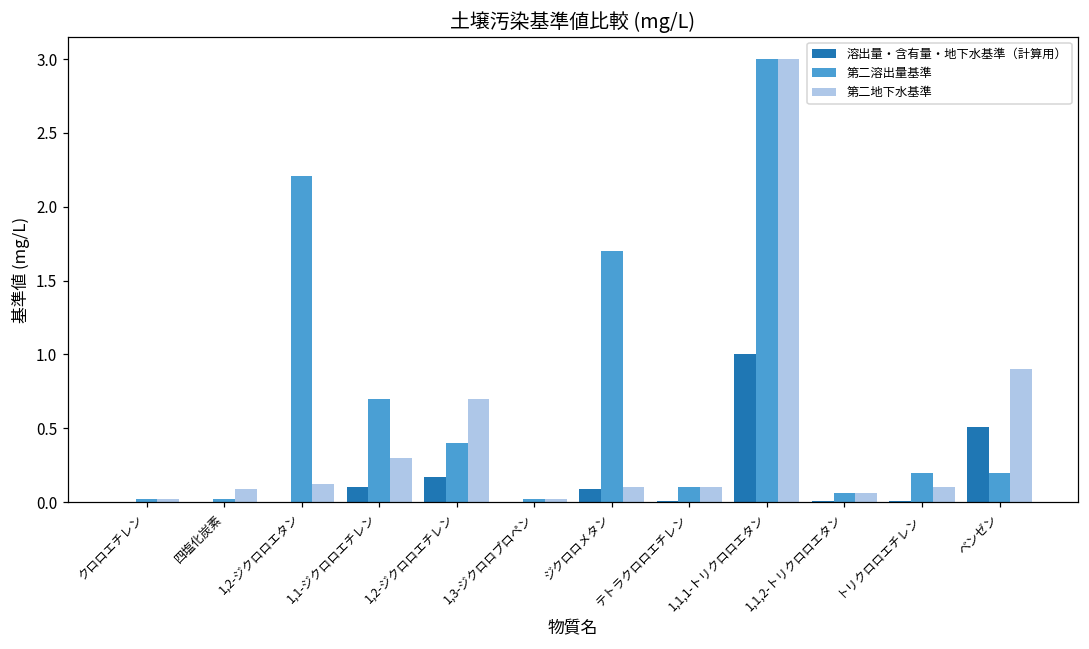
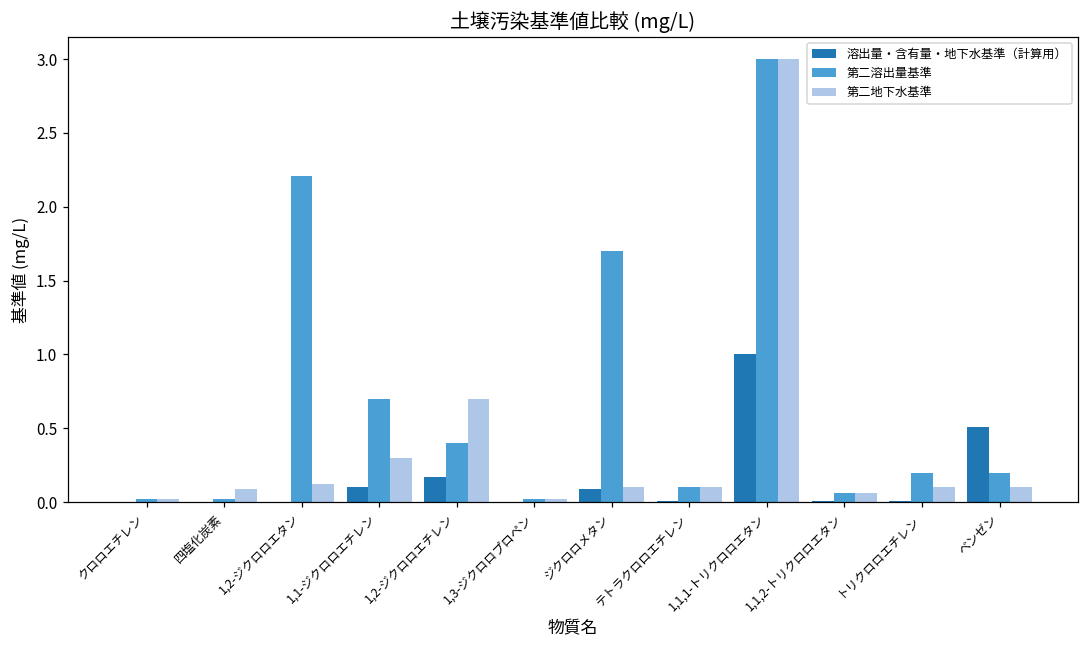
第二地下水基準, ベンゼン: 0.9 -> 0.1
